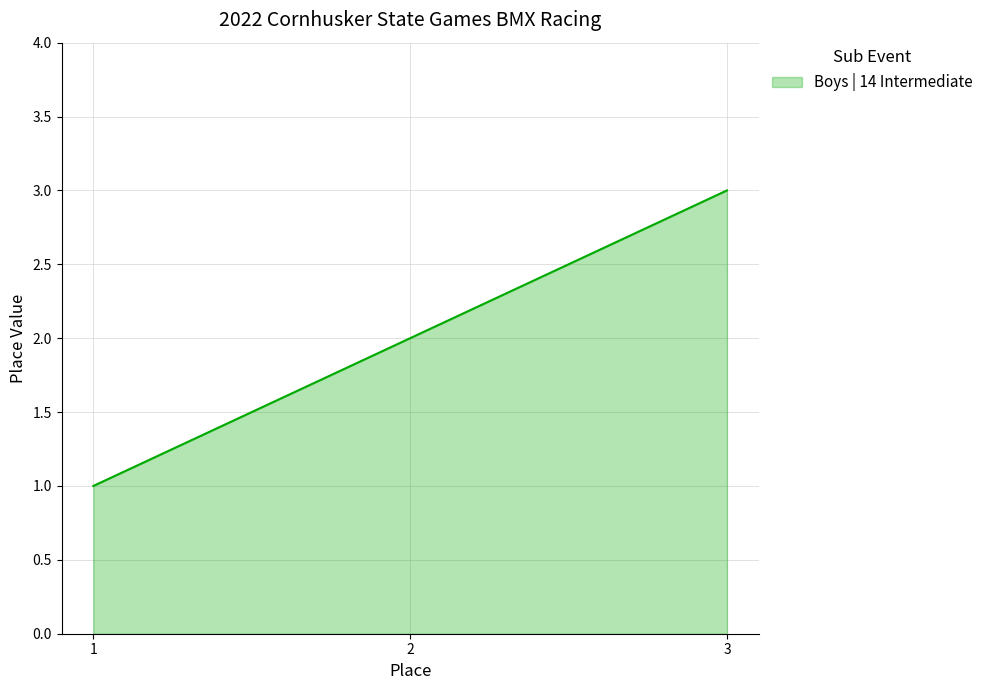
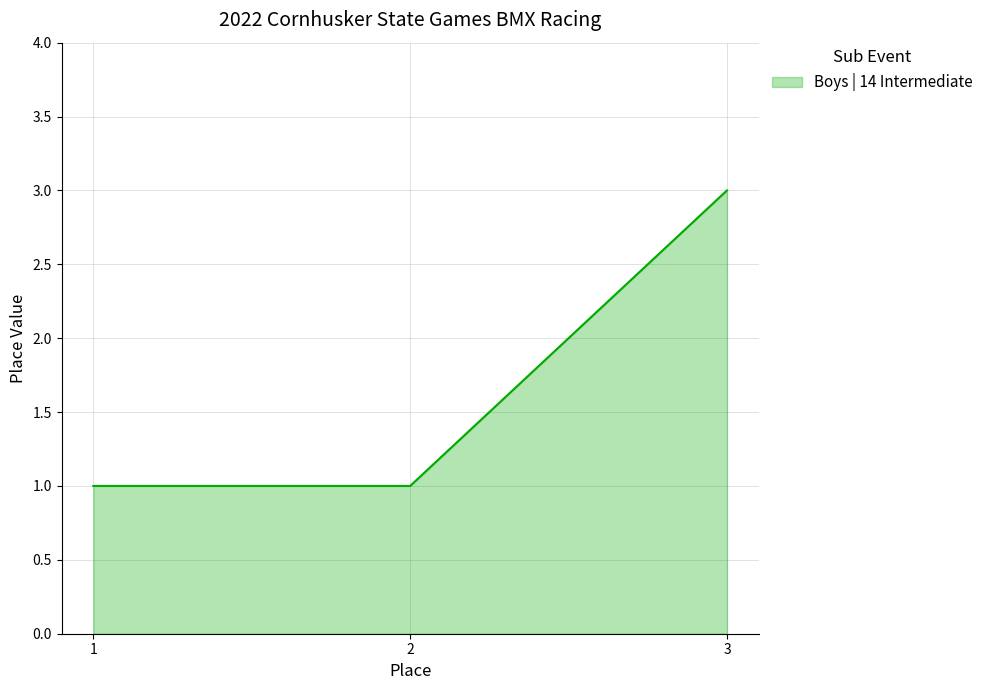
2: 2 -> 1
